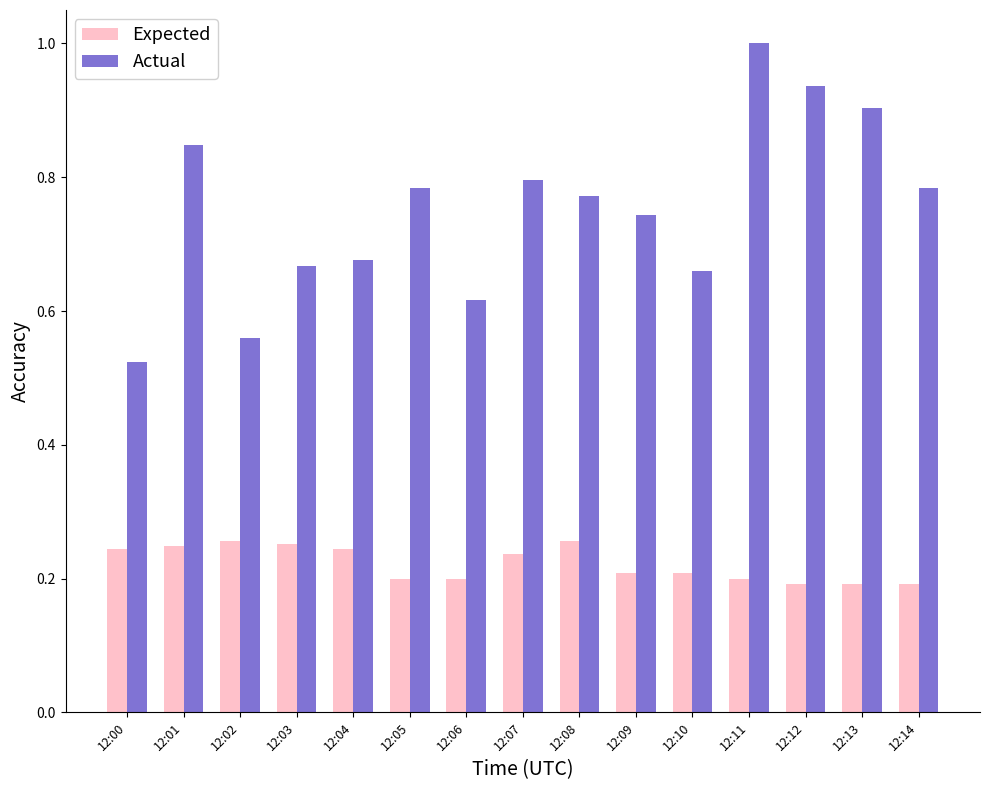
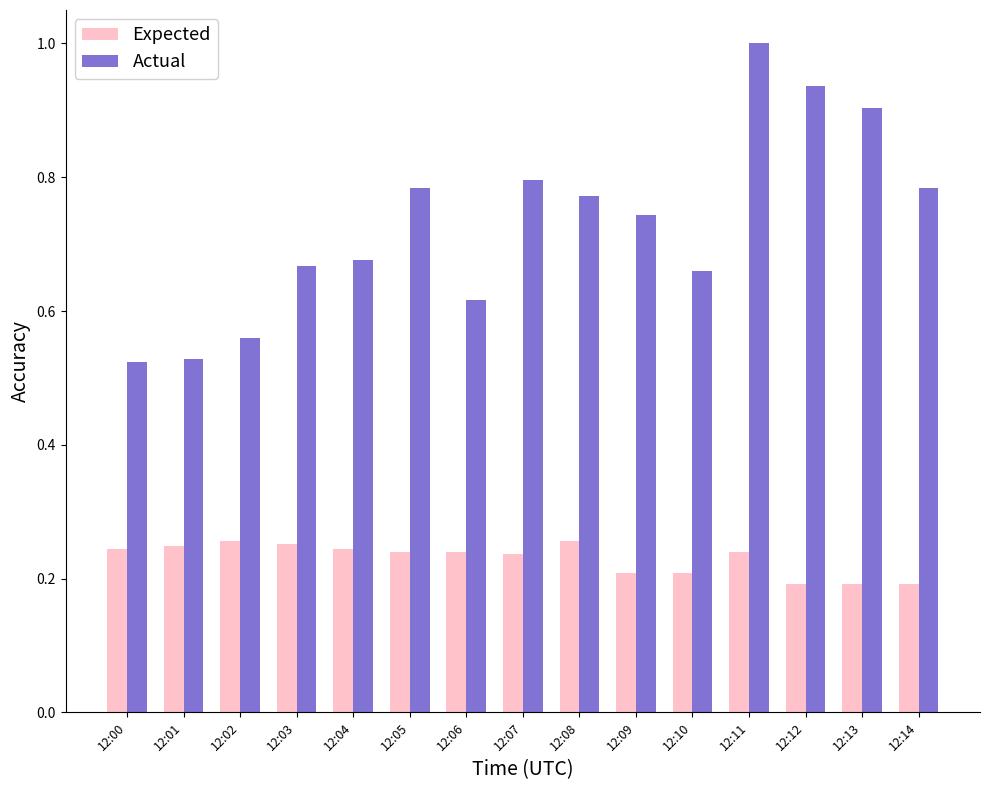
Actual, 12:01: 0.85 -> 0.53
Expected, 12:05: 0.20 -> 0.24
Expected, 12:06: 0.20 -> 0.24
Expected, 12:11: 0.20 -> 0.24
